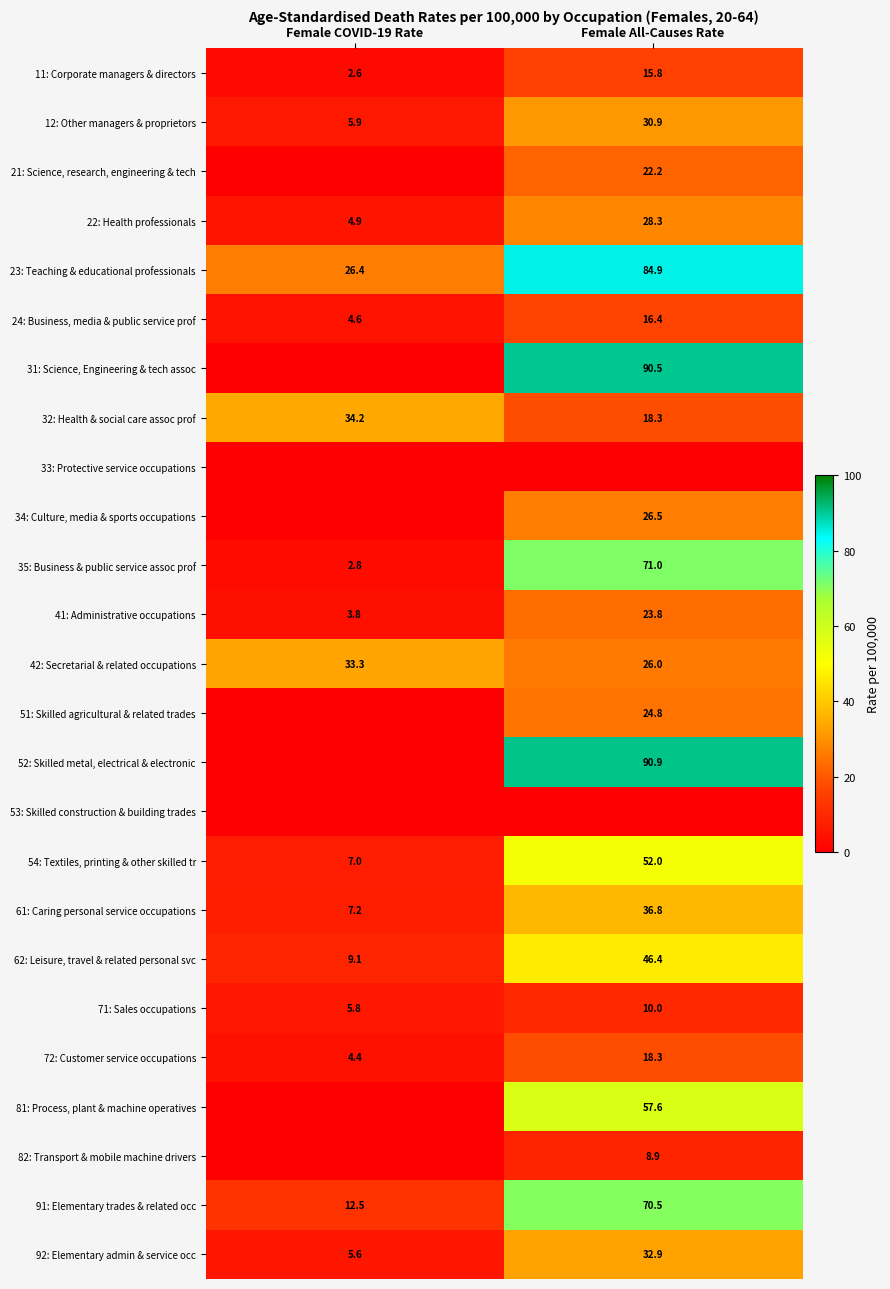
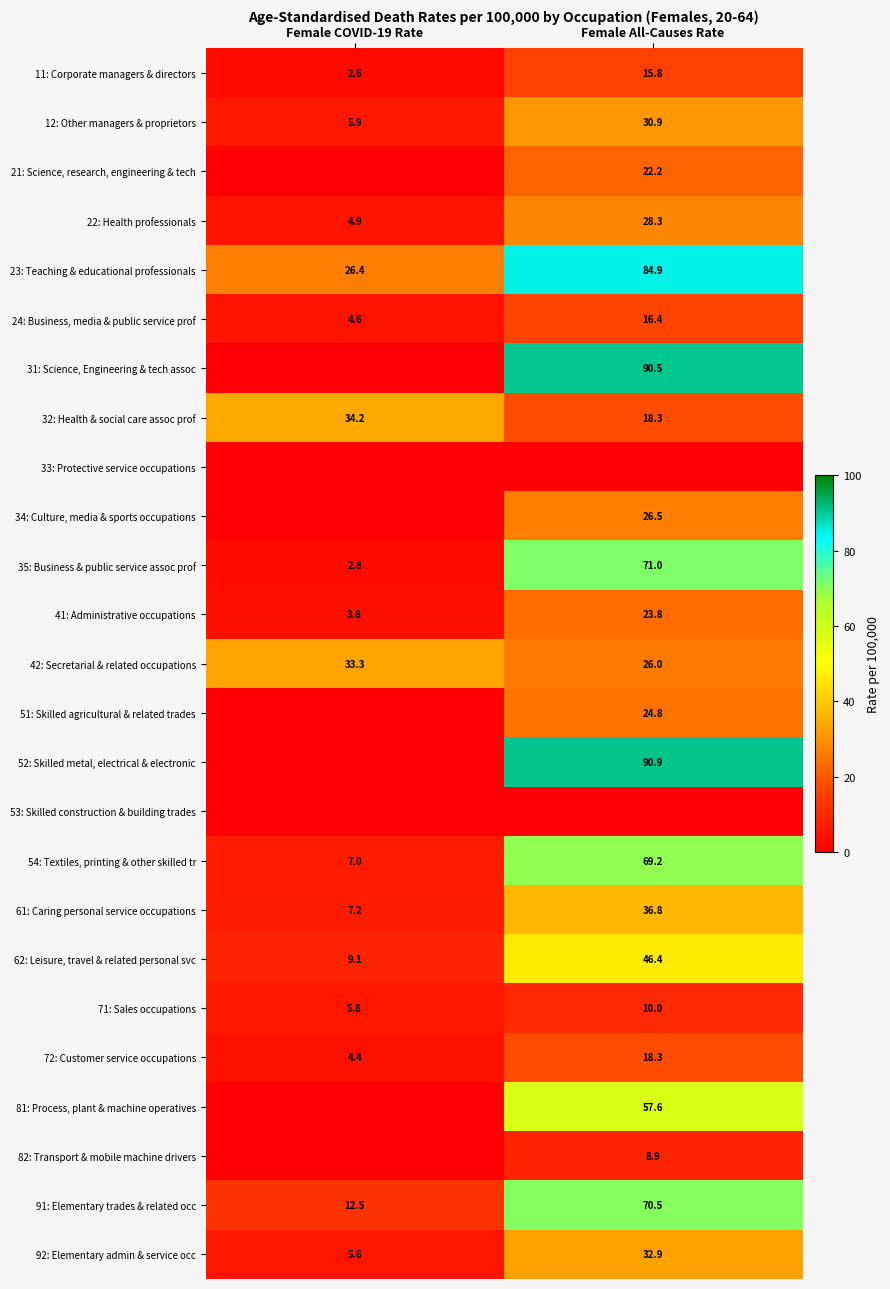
54: Textiles, printing & other skilled tr, Female All-Causes Rate: 52.0 -> 69.2
